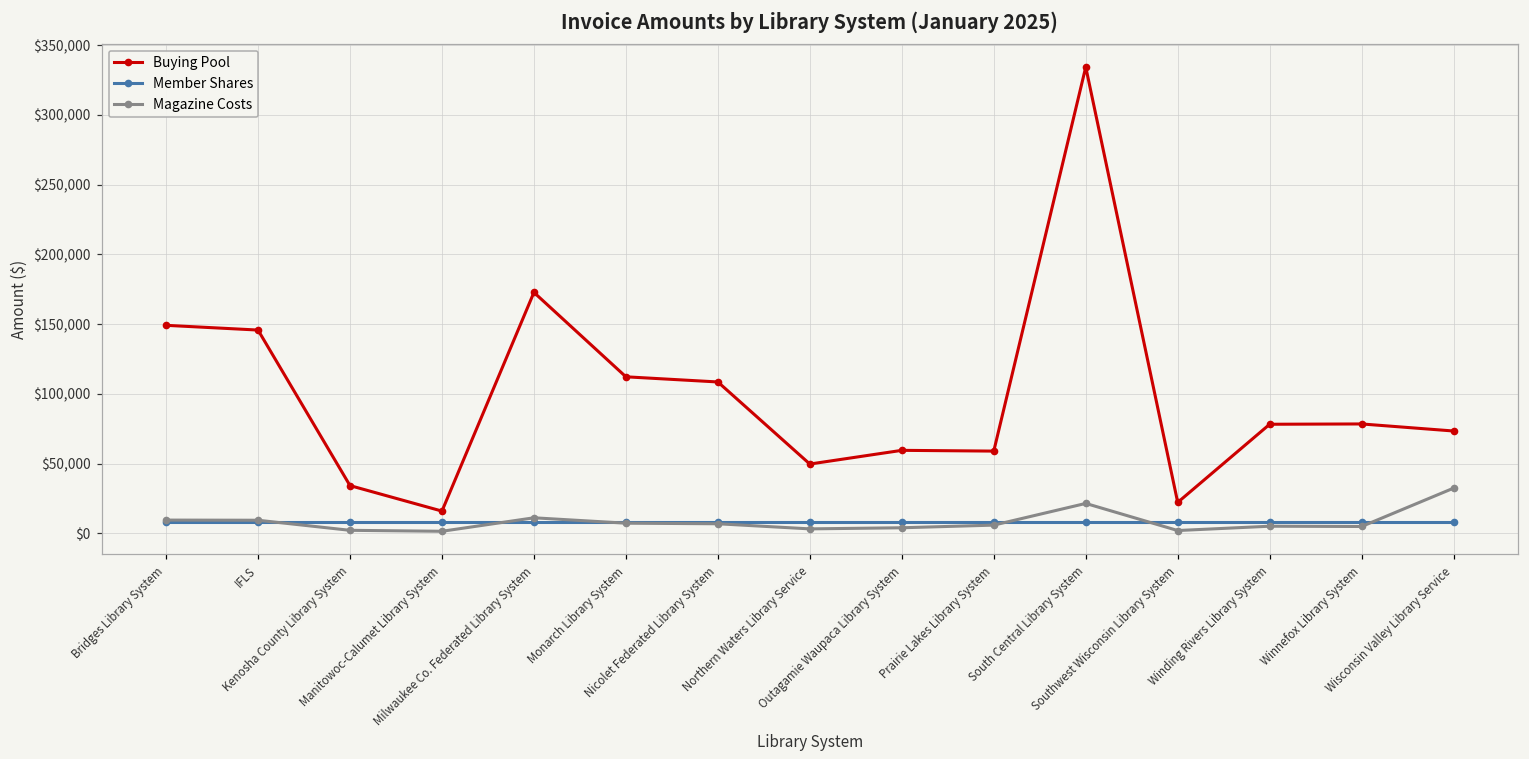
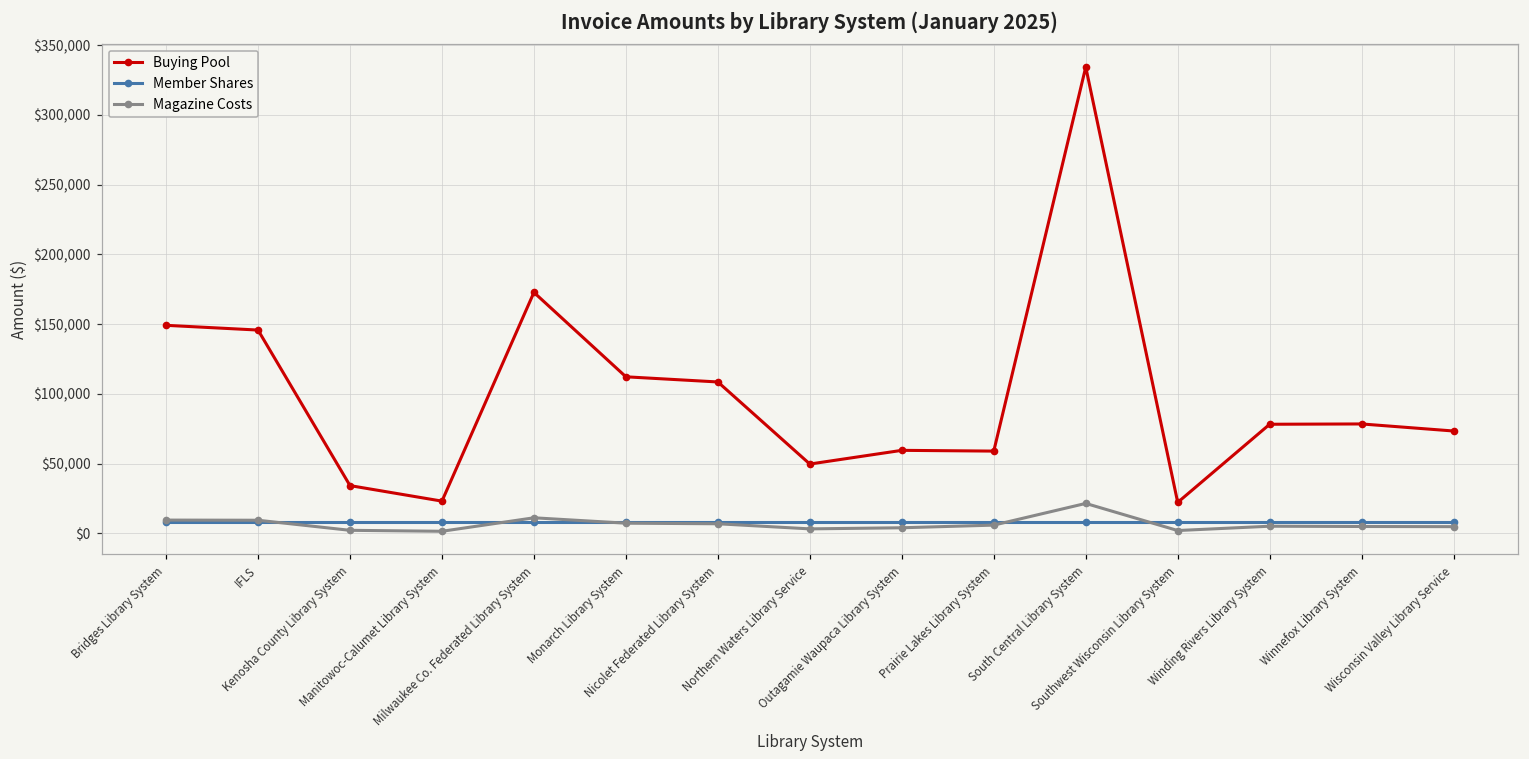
Buying Pool, Manitowoc-Calumet Library System: $16,000 -> $23,000
Magazine Costs, Wisconsin Valley Library Service: $32,000 -> $5,000
